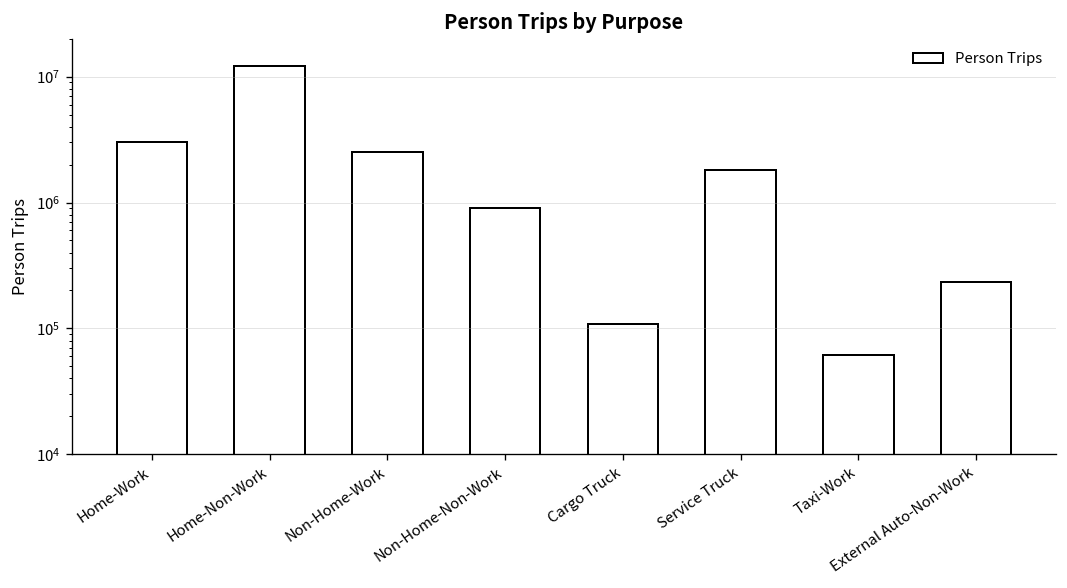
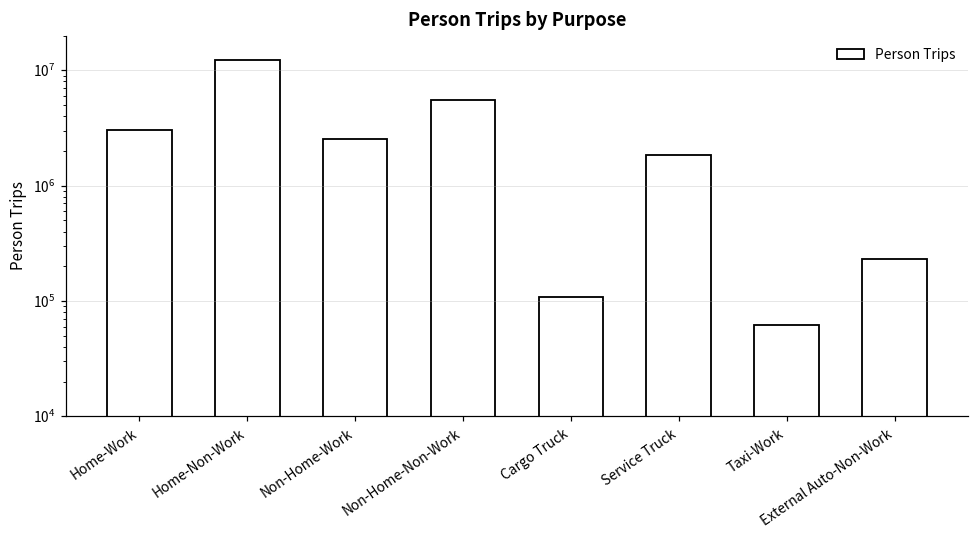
Non-Home-Non-Work: 900000 -> 6000000
